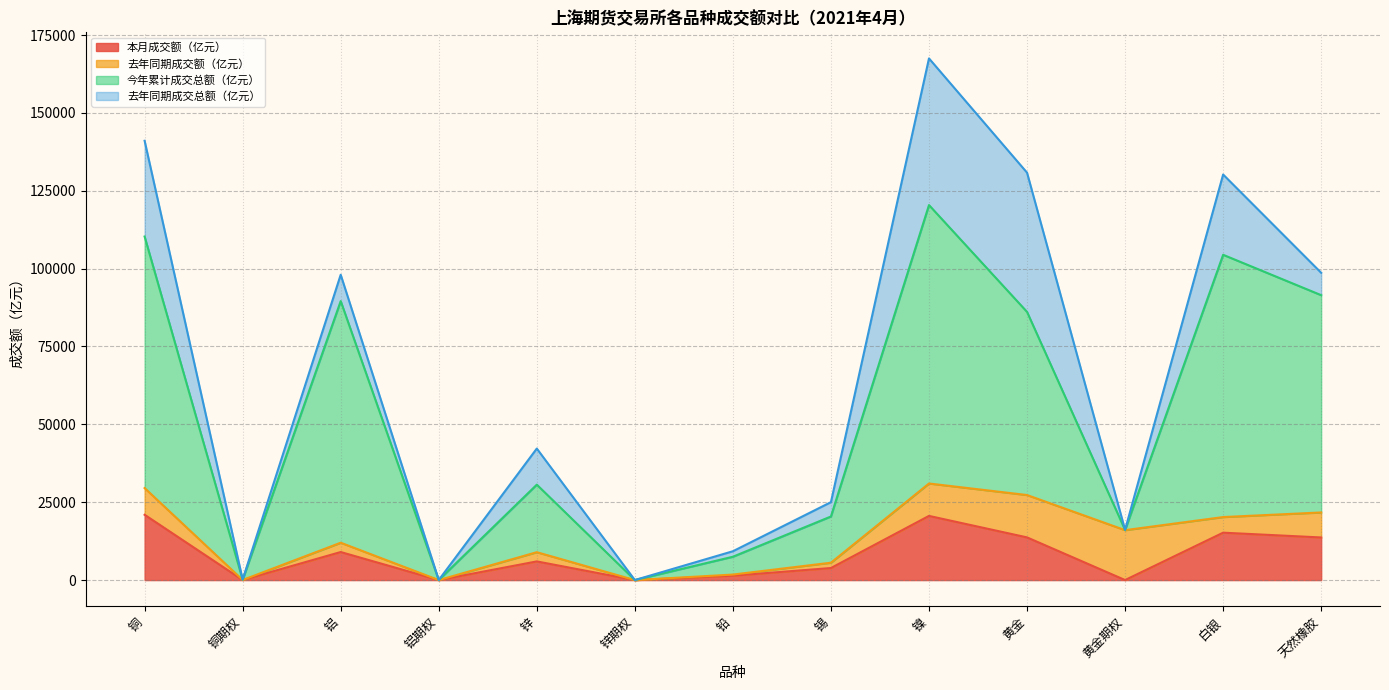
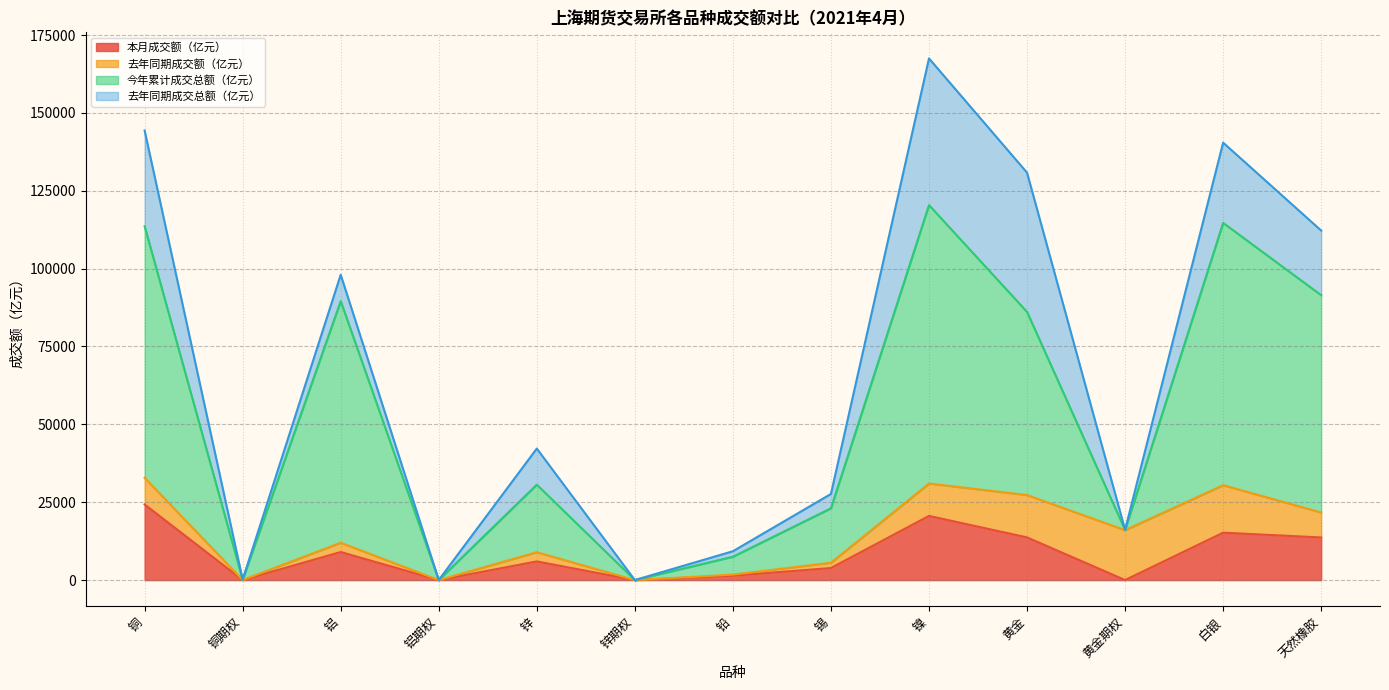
本月成交额（亿元）, 铜: 21000 -> 24000
今年累计成交总额（亿元）, 锡: 15000 -> 17000
去年同期成交额（亿元）, 白银: 5000 -> 15000
去年同期成交总额（亿元）, 天然橡胶: 7000 -> 21000
